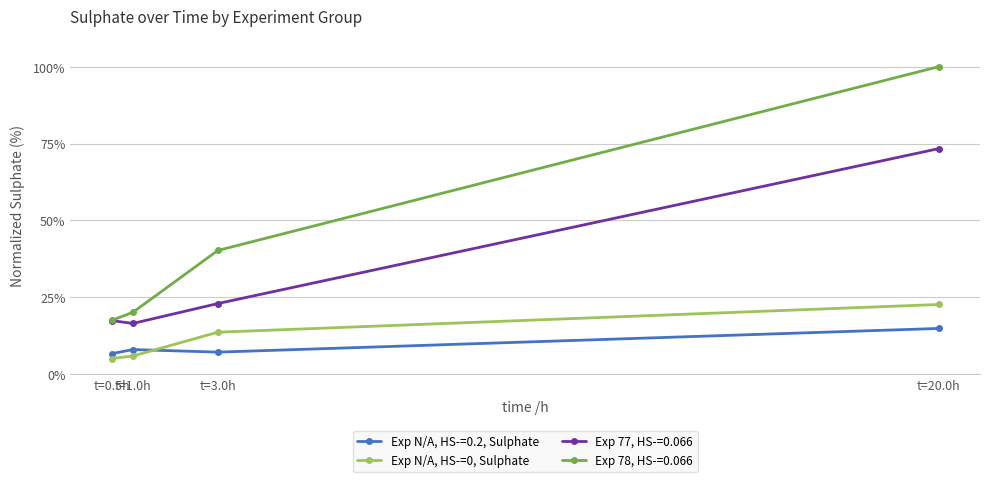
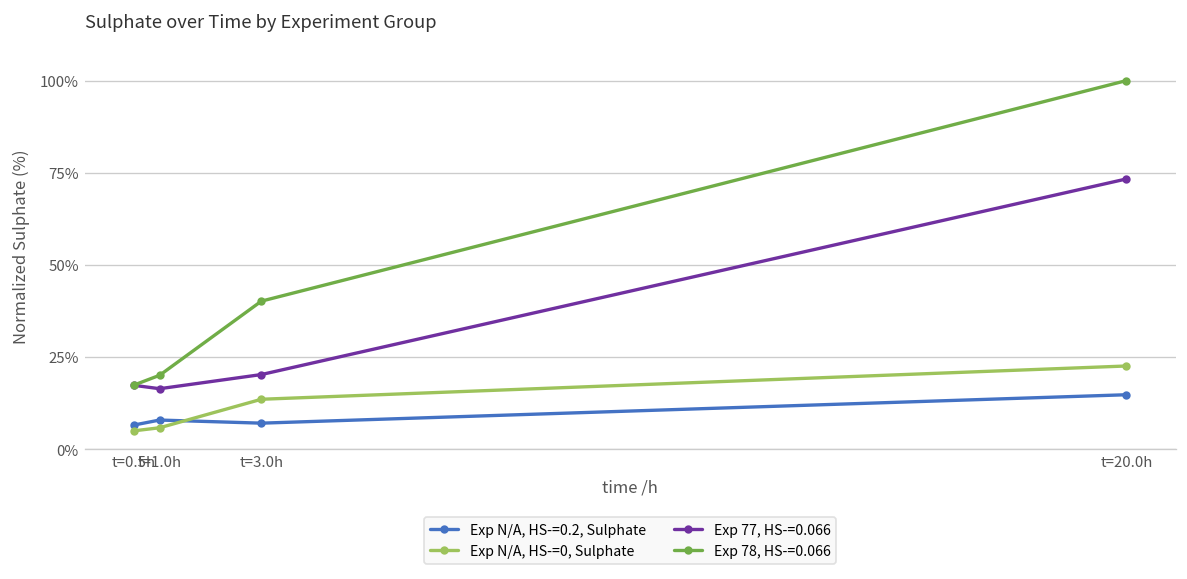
Exp 77, HS-=0.066, t=3.0h: 23% -> 20%
